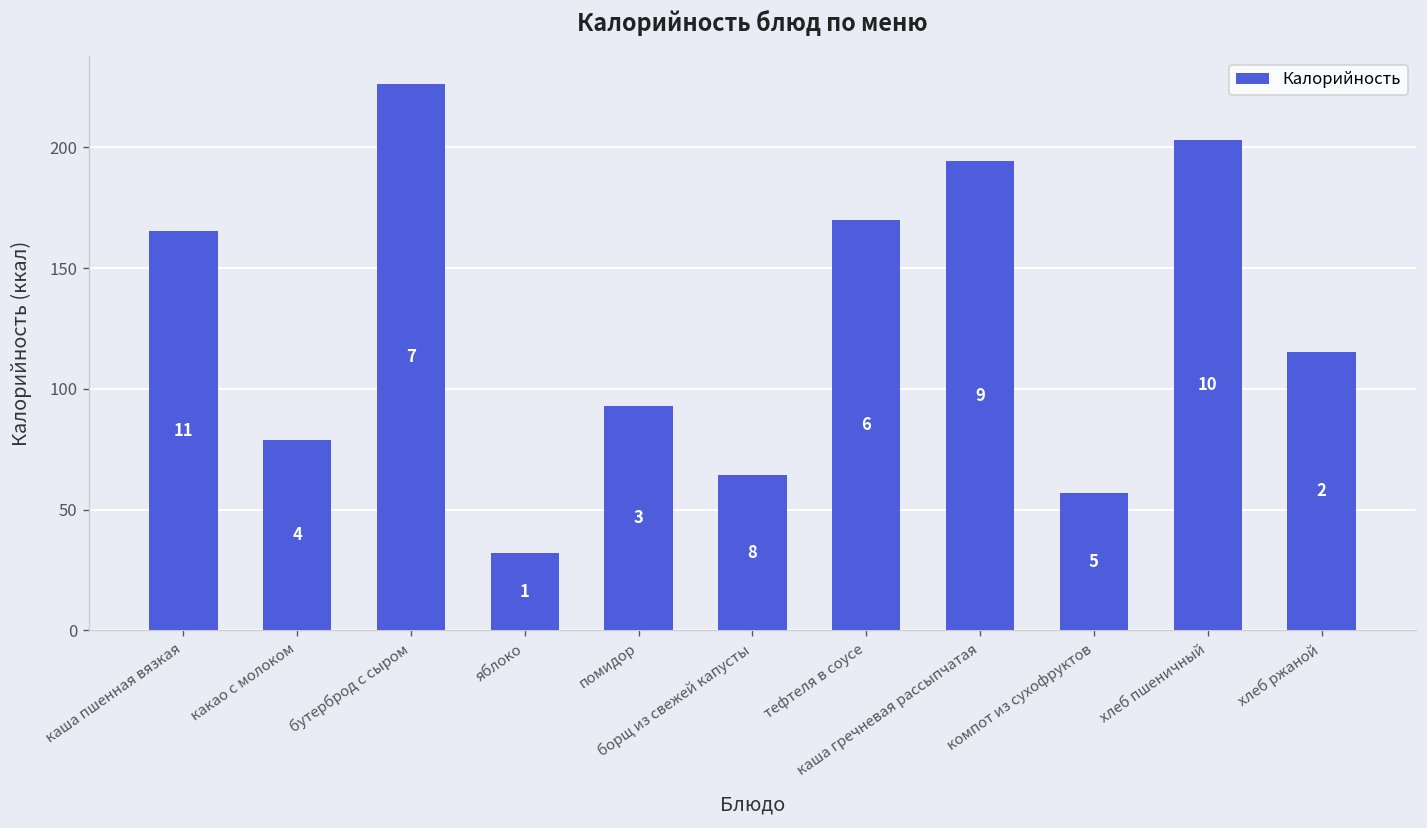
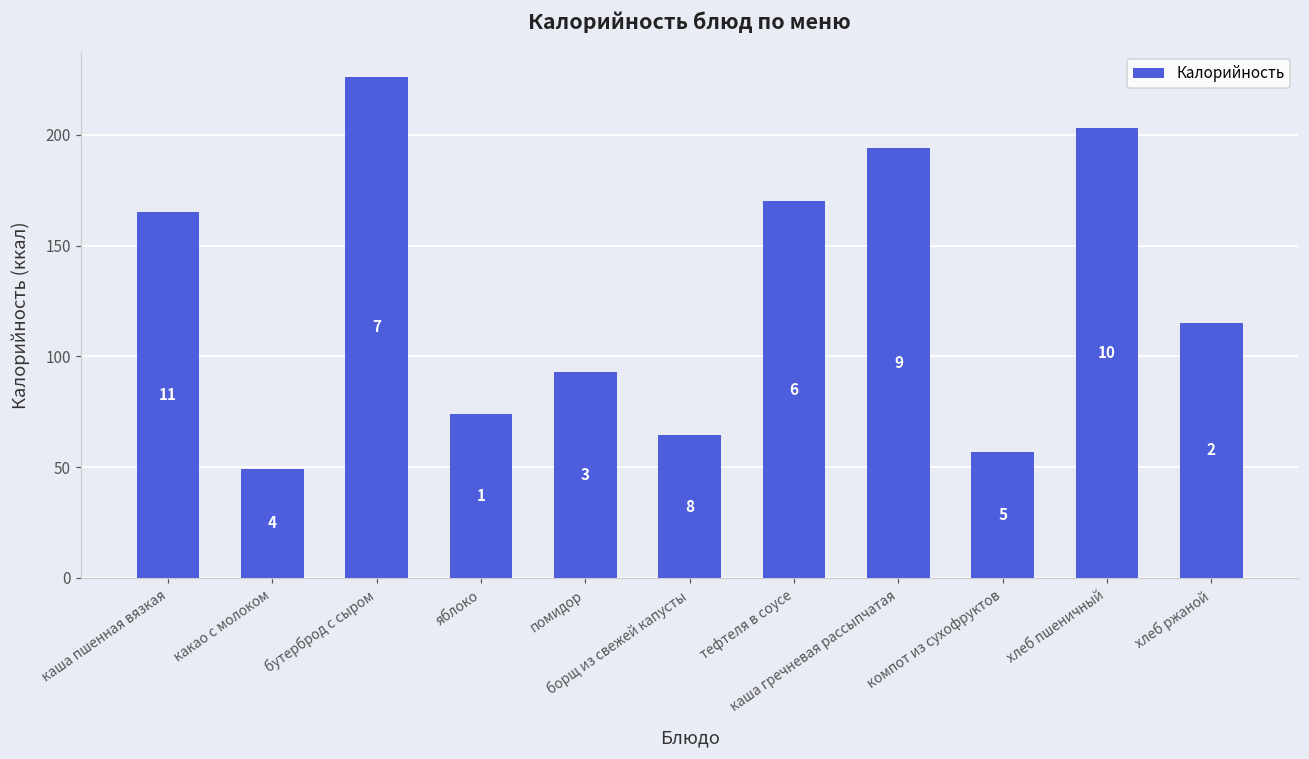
какао с молоком: 79 -> 49
яблоко: 32 -> 74
